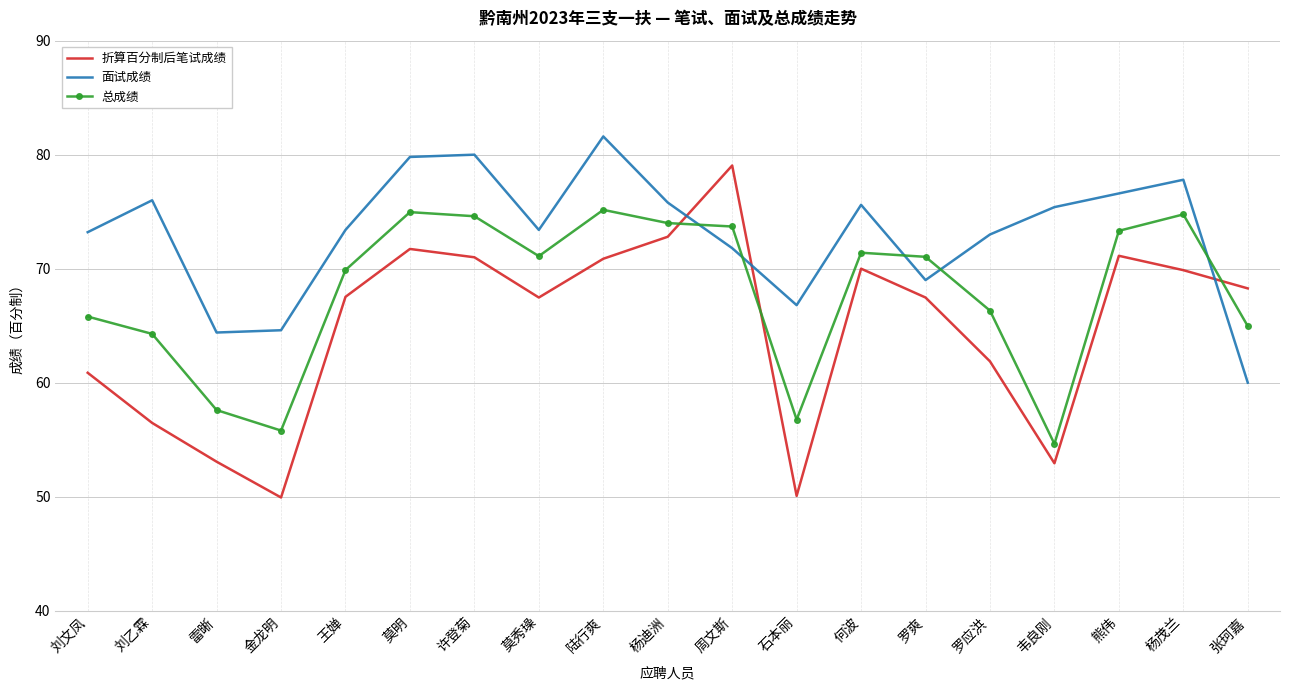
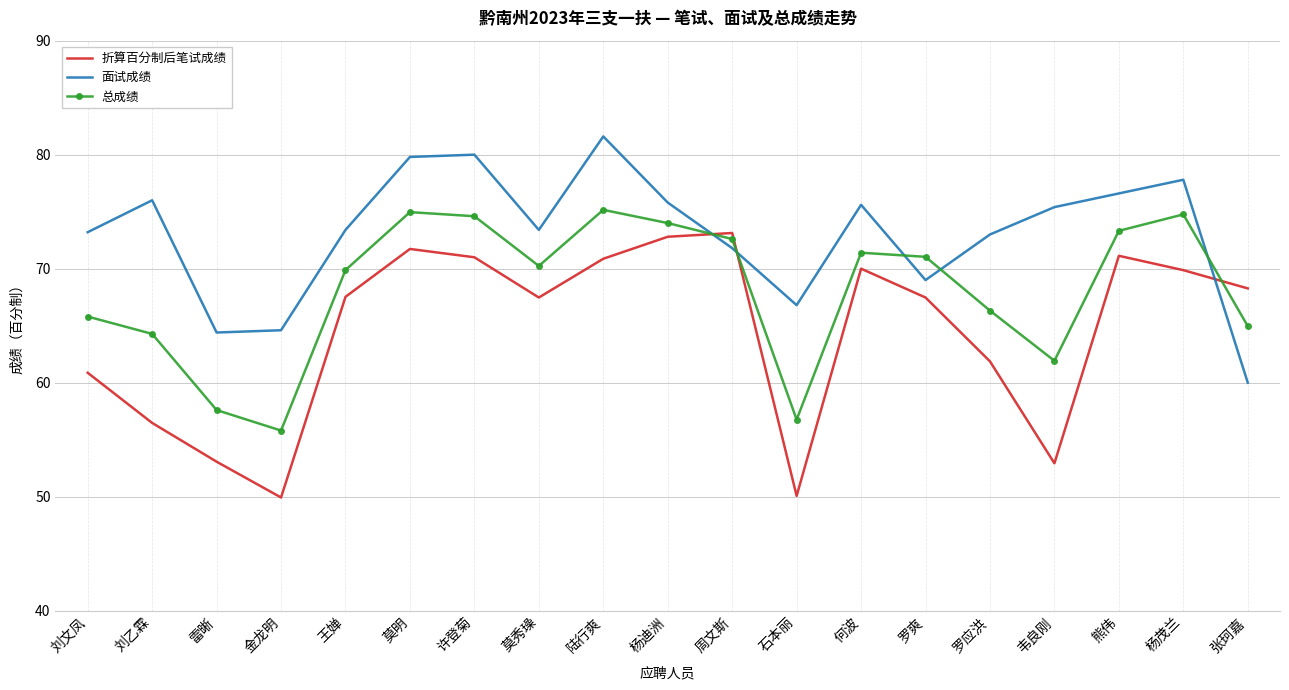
总成绩, 莫秀璪: 71.1 -> 70.2
折算百分制后笔试成绩, 周文斯: 79.1 -> 73.1
总成绩, 周文斯: 73.7 -> 72.6
总成绩, 韦良刚: 54.6 -> 61.9
